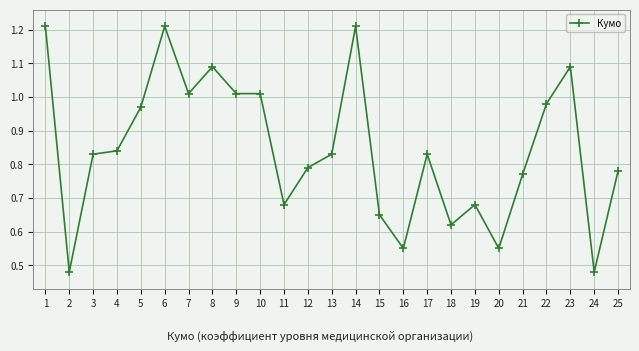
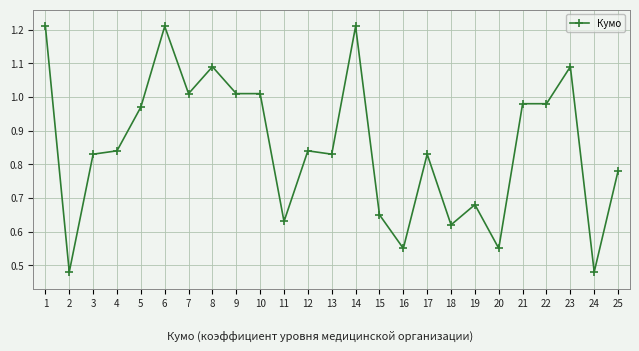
11: 0.68 -> 0.63
12: 0.79 -> 0.84
21: 0.77 -> 0.98
